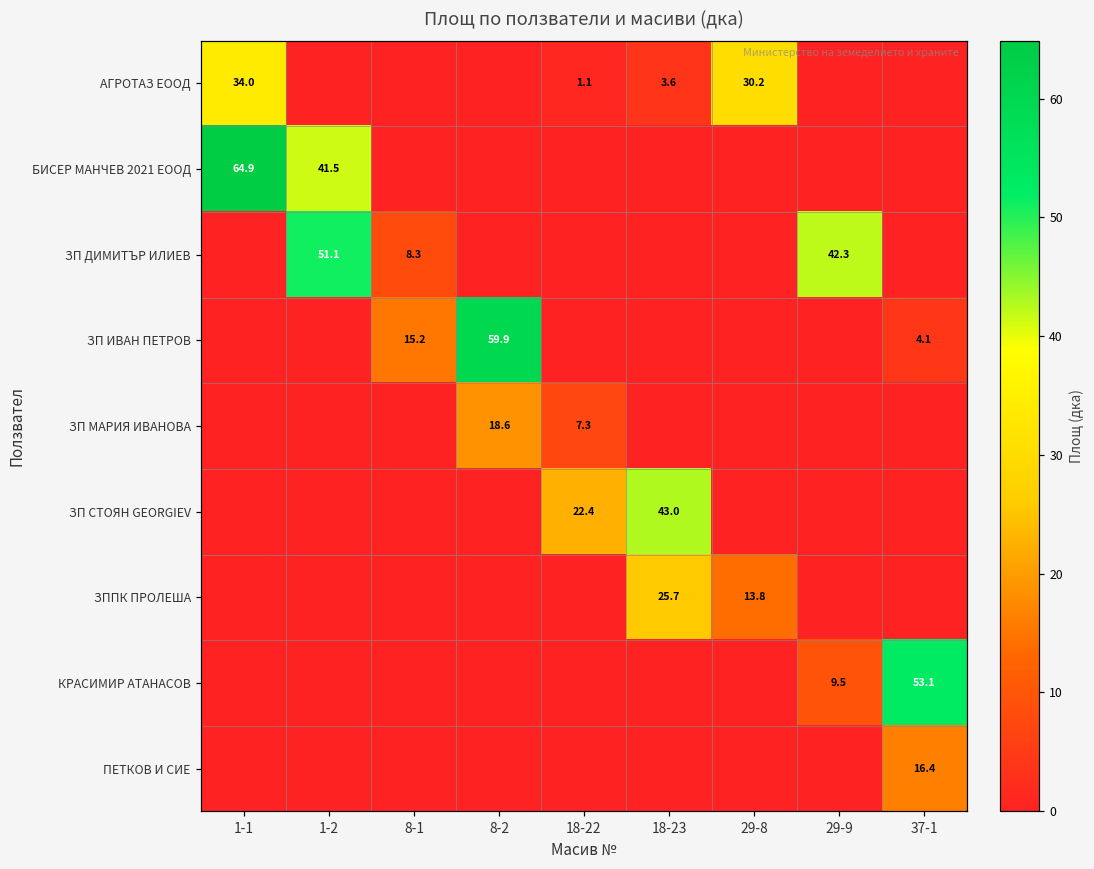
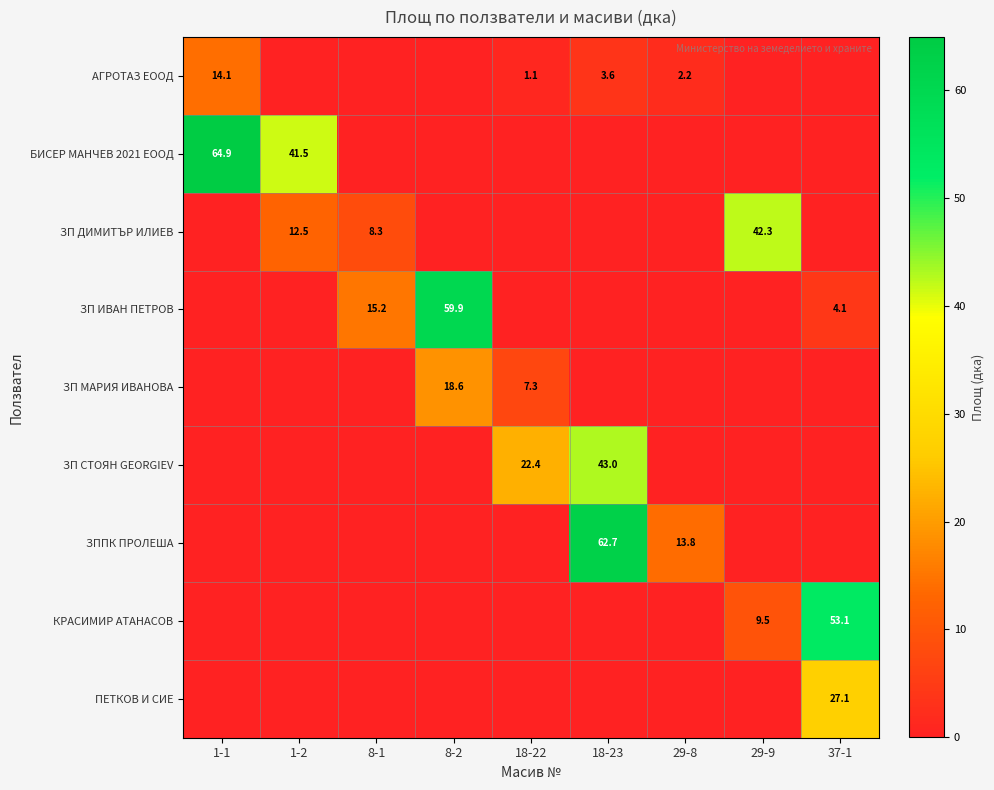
АГРОТАЗ ЕООД, 1-1: 34.0 -> 14.1
АГРОТАЗ ЕООД, 29-8: 30.2 -> 2.2
ЗП ДИМИТЪР ИЛИЕВ, 1-2: 51.1 -> 12.5
ЗППК ПРОЛЕША, 18-23: 25.7 -> 62.7
ПЕТКОВ И СИЕ, 37-1: 16.4 -> 27.1
